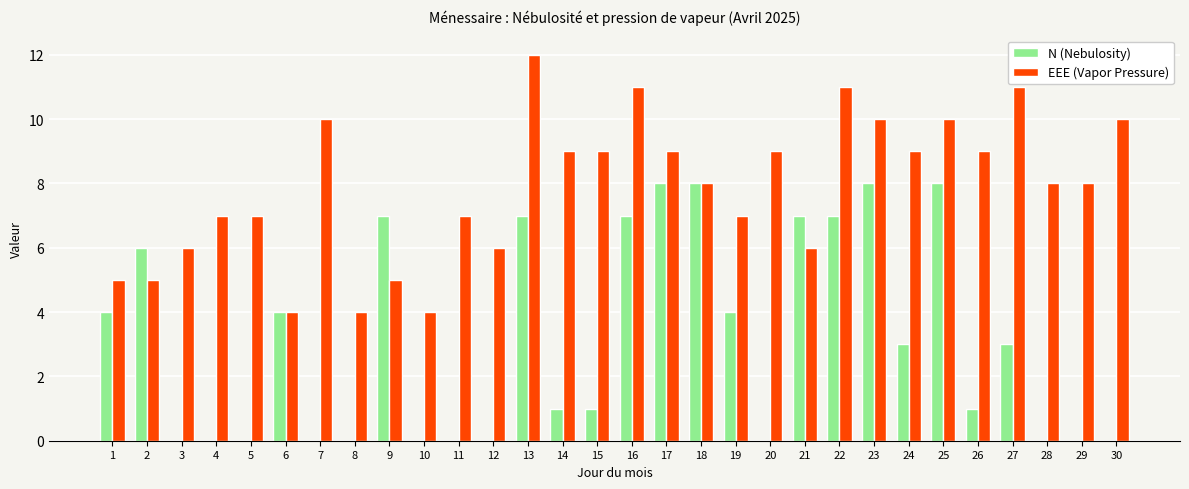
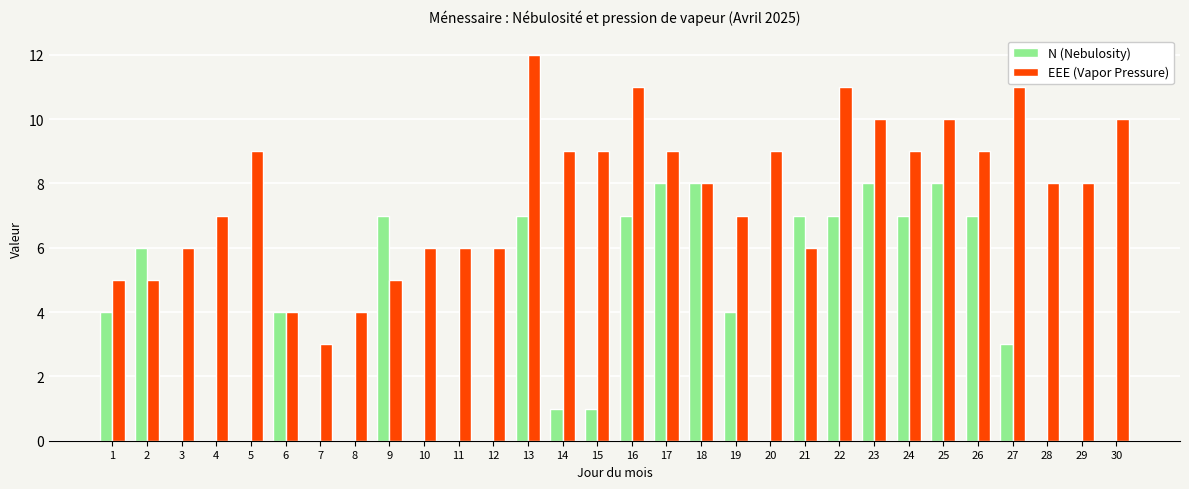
EEE (Vapor Pressure), 5: 7 -> 9
EEE (Vapor Pressure), 7: 10 -> 3
EEE (Vapor Pressure), 10: 4 -> 6
EEE (Vapor Pressure), 11: 7 -> 6
N (Nebulosity), 24: 3 -> 7
N (Nebulosity), 26: 1 -> 7
